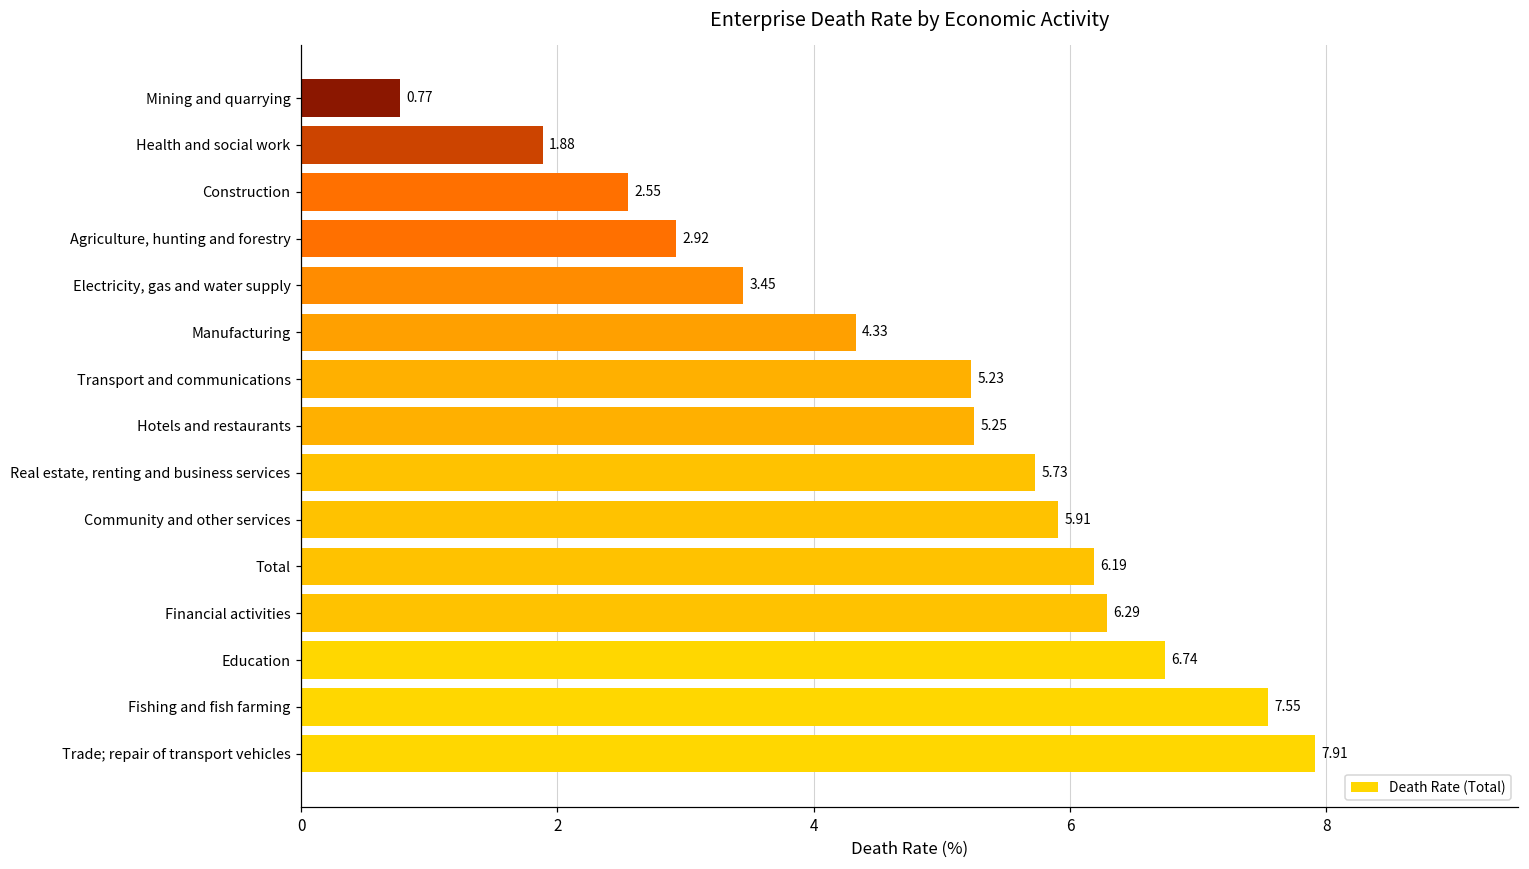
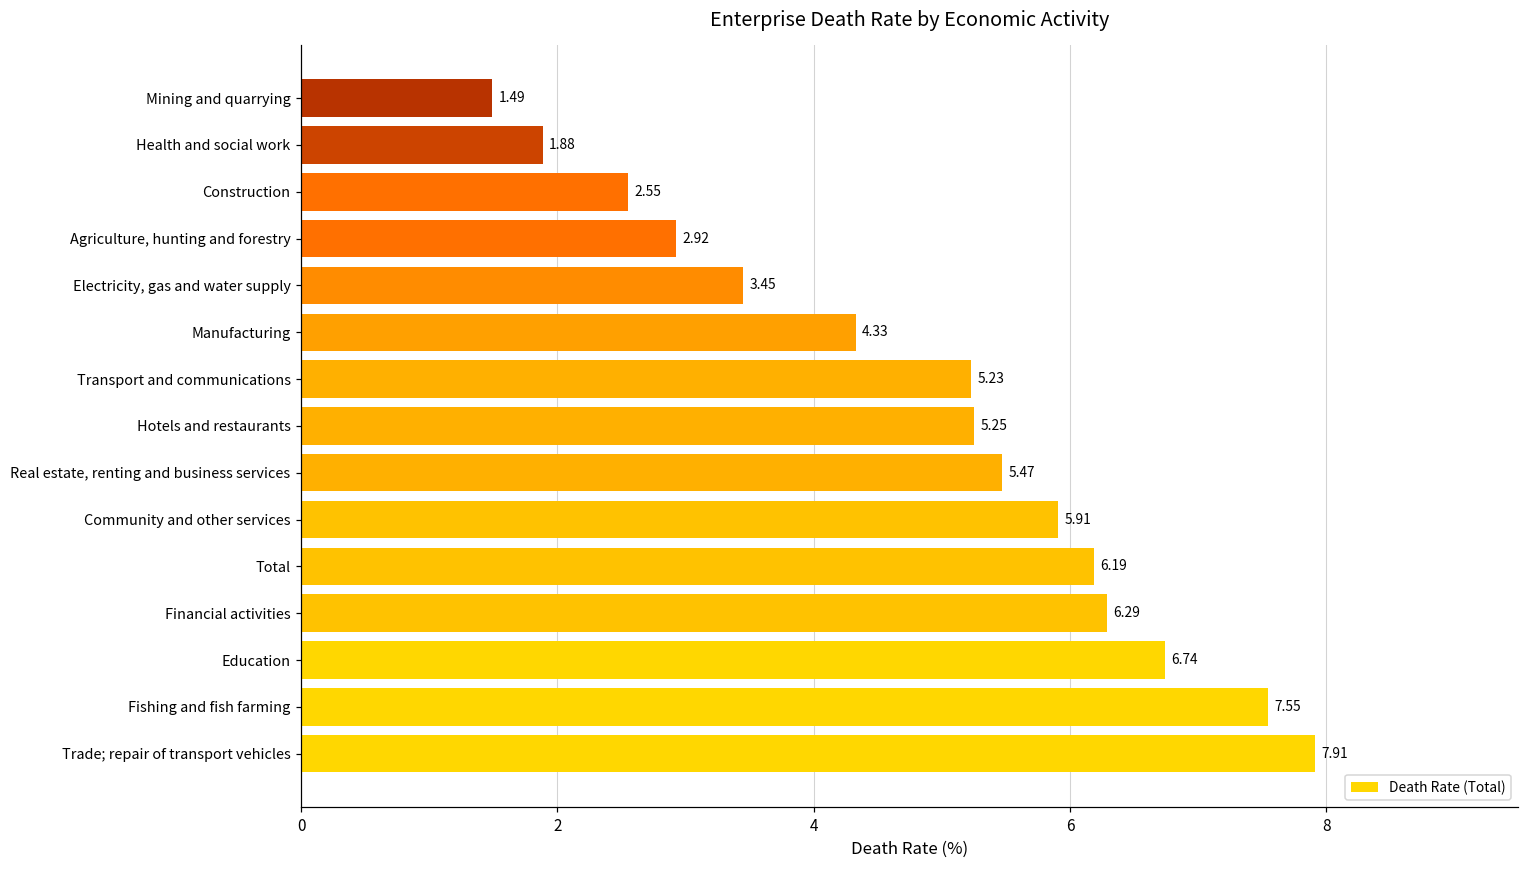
Mining and quarrying: 0.77 -> 1.49
Real estate, renting and business services: 5.73 -> 5.47
